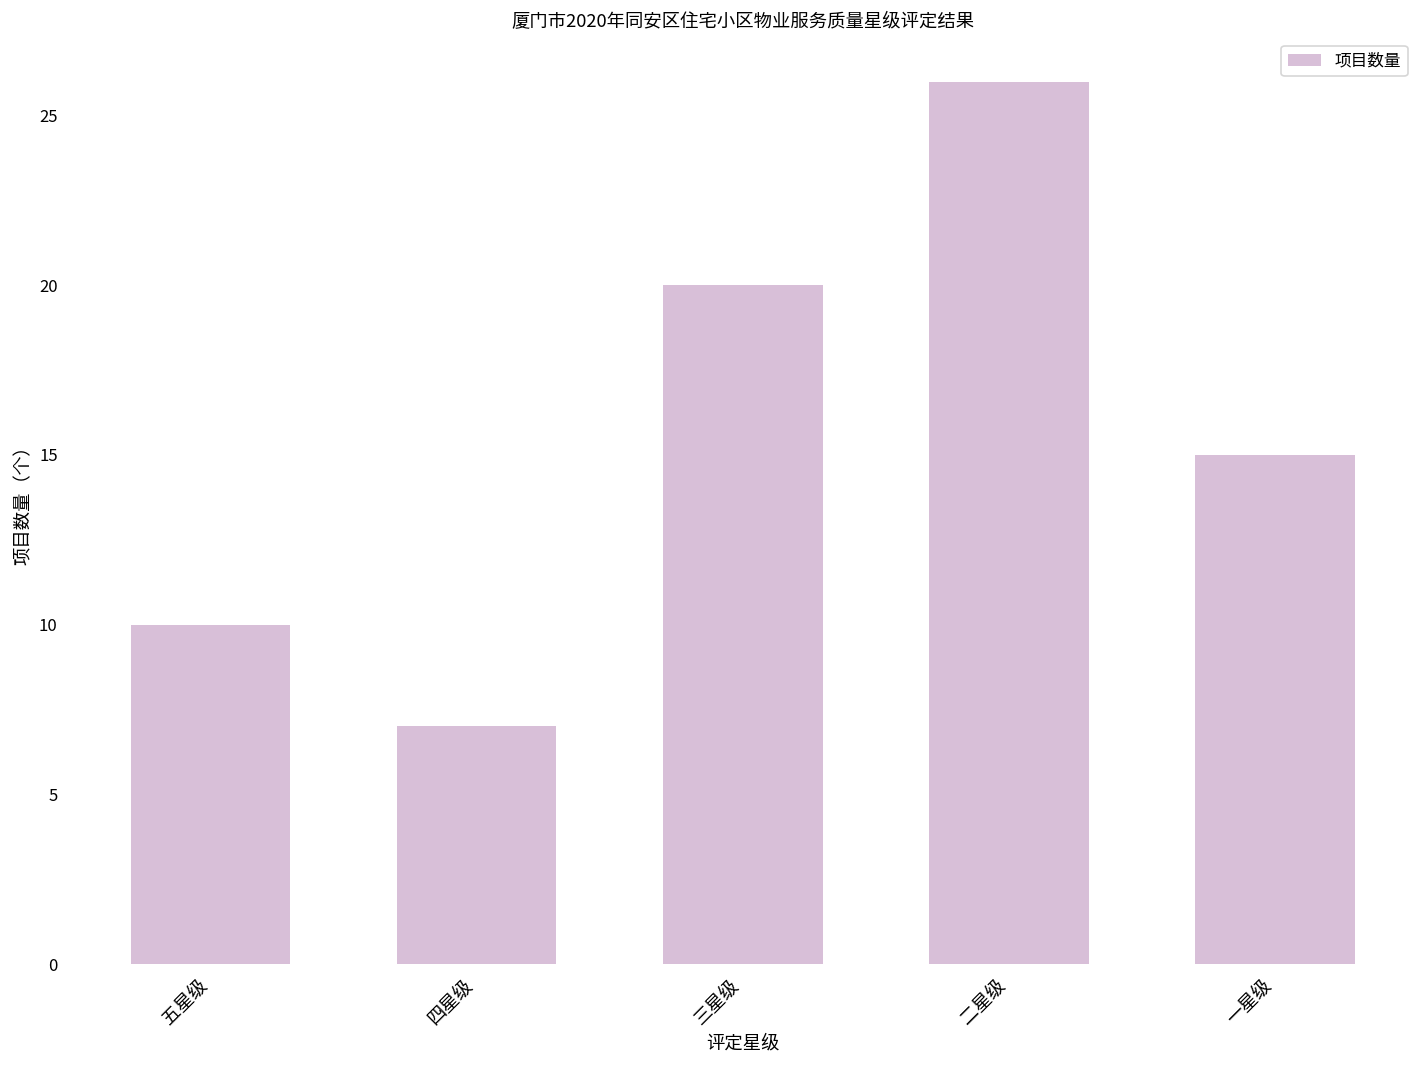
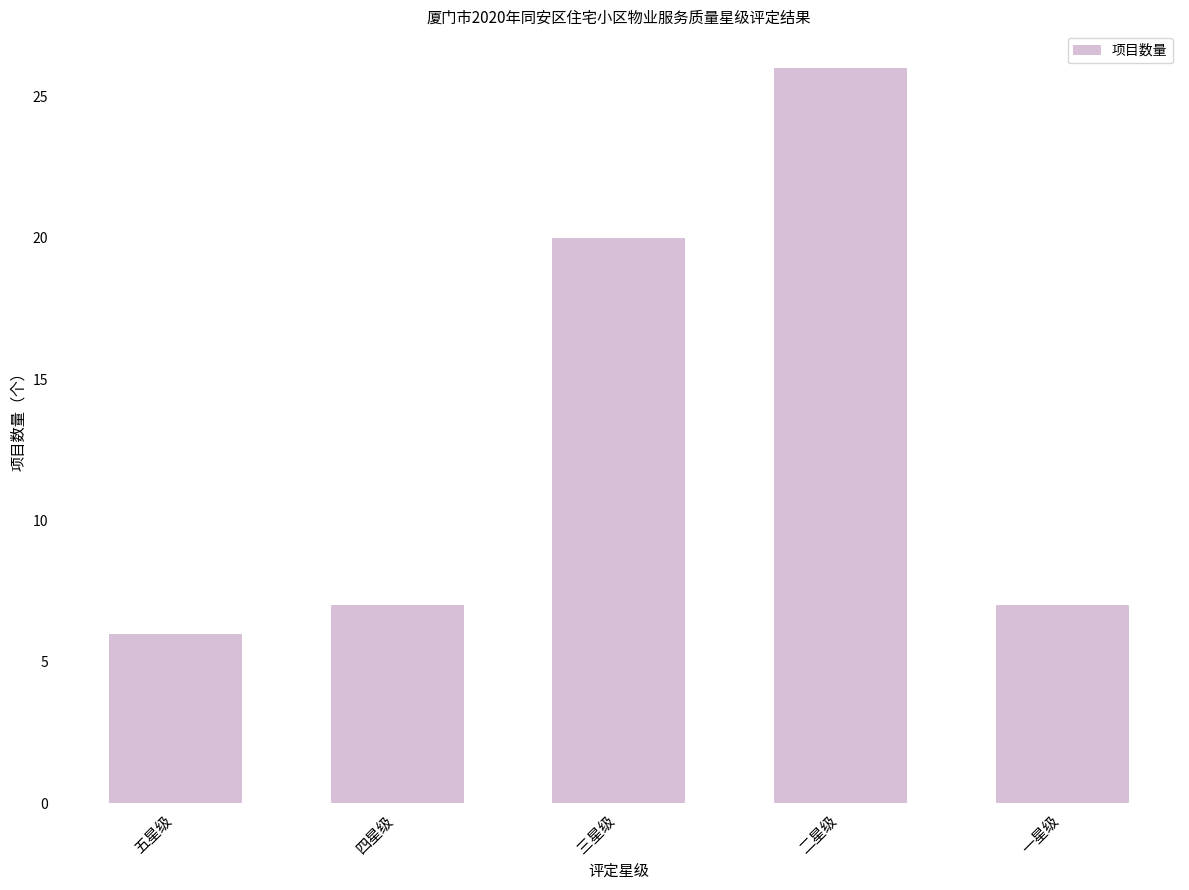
五星级: 10 -> 6
一星级: 15 -> 7
